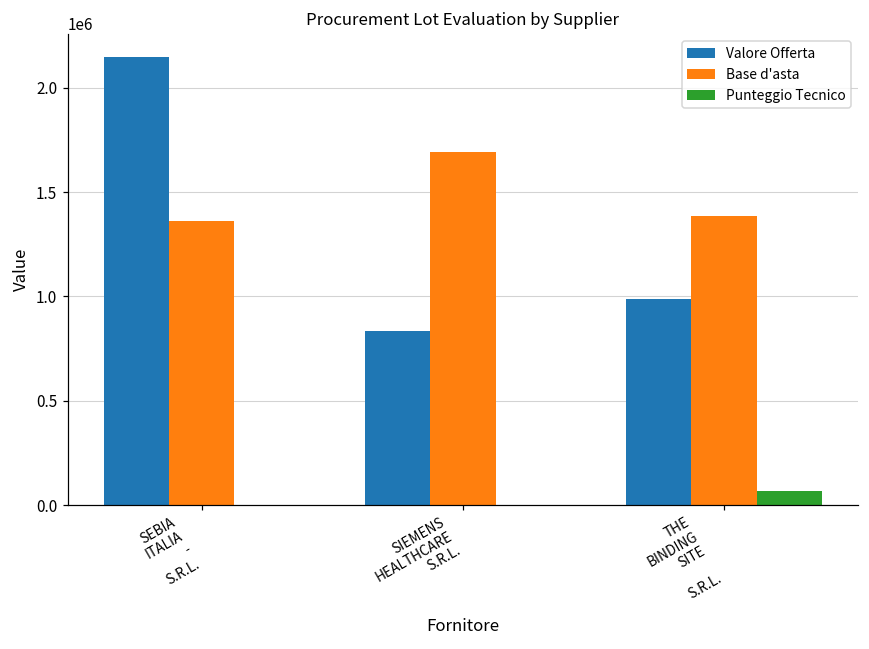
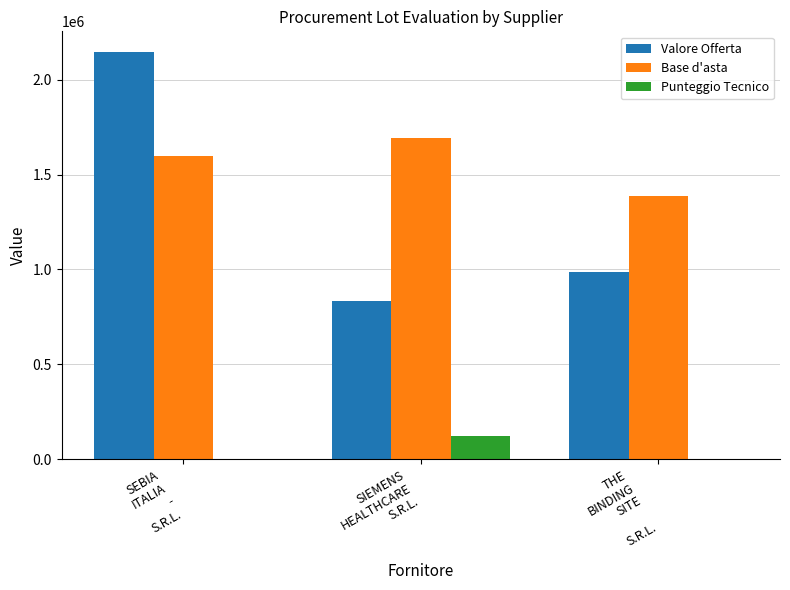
Base d'asta, SEBIA ITALIA - S.R.L.: 1360000 -> 1600000
Punteggio Tecnico, SIEMENS HEALTHCARE S.R.L.: 0 -> 120000
Punteggio Tecnico, THE BINDING SITE S.R.L.: 70000 -> 0
